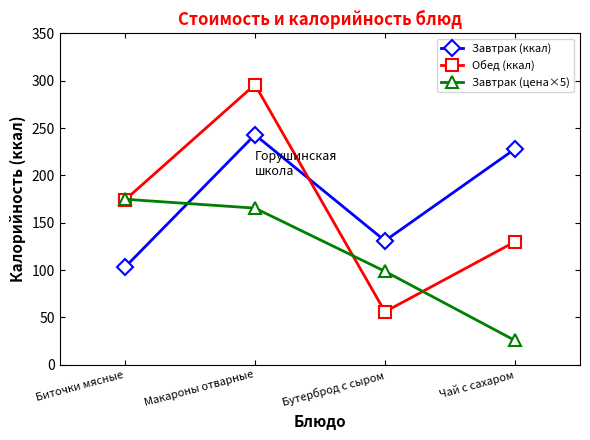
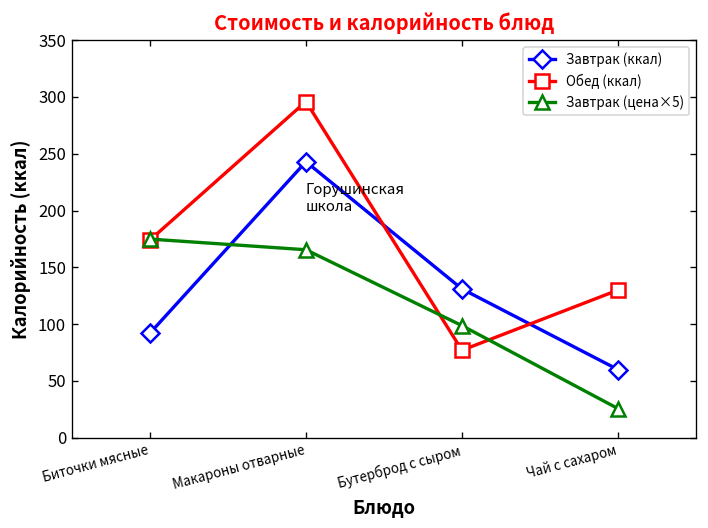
Завтрак (ккал), Биточки мясные: 100 -> 90
Обед (ккал), Бутерброд с сыром: 60 -> 80
Завтрак (ккал), Чай с сахаром: 230 -> 60
